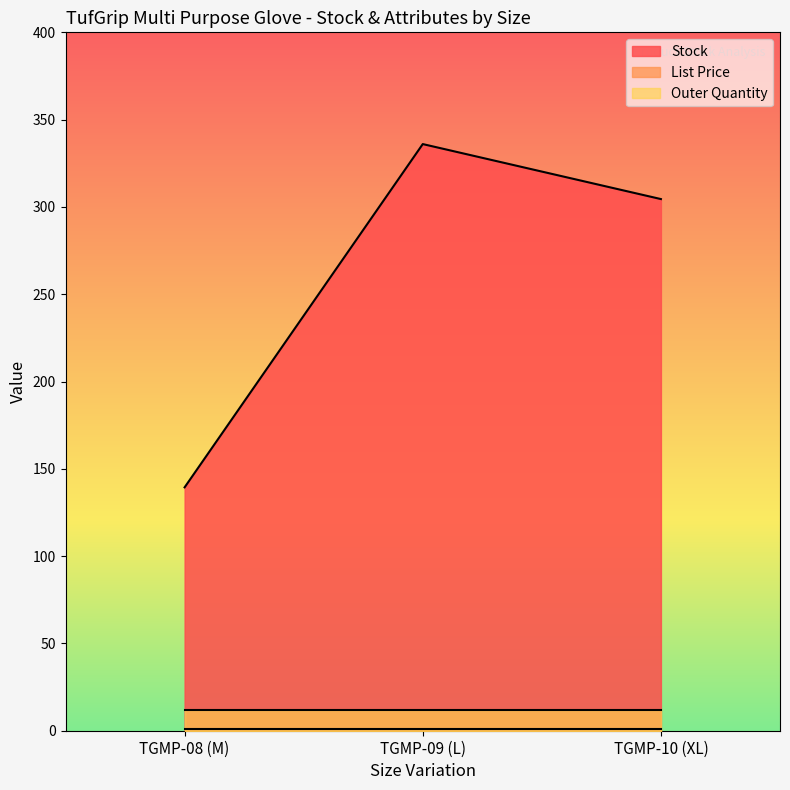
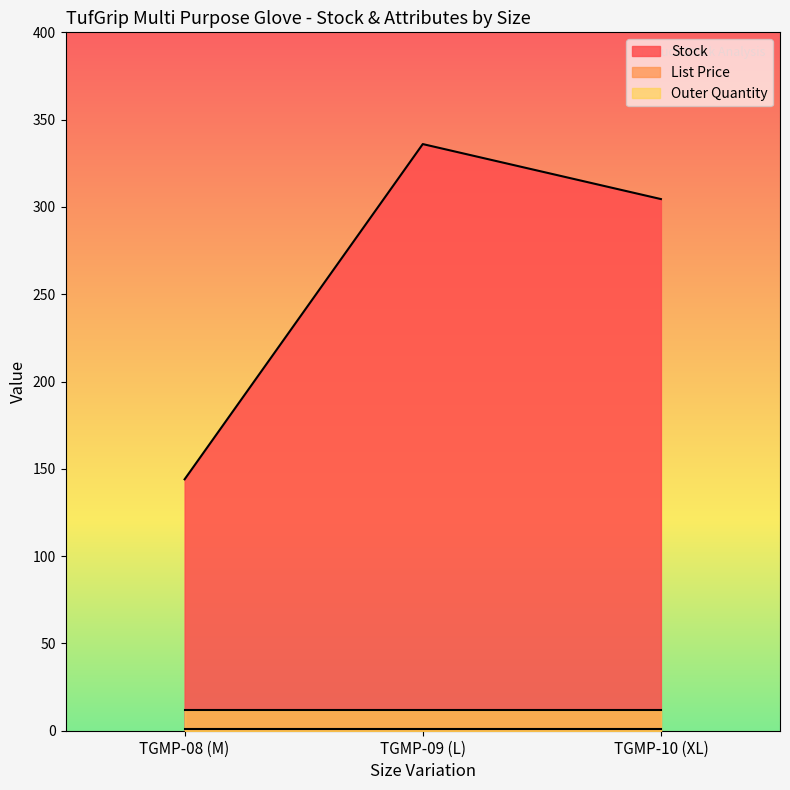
Stock, TGMP-08 (M): 139 -> 144
